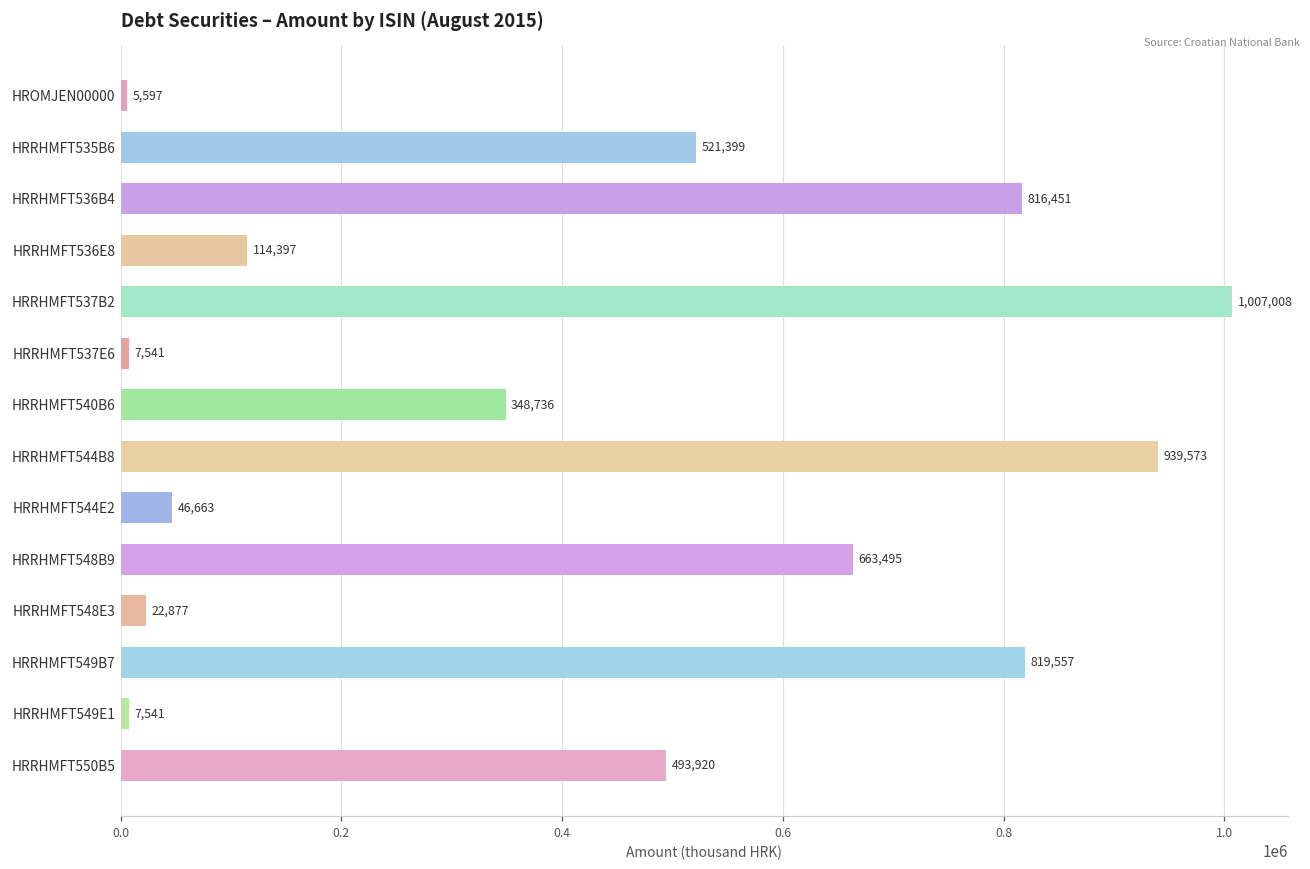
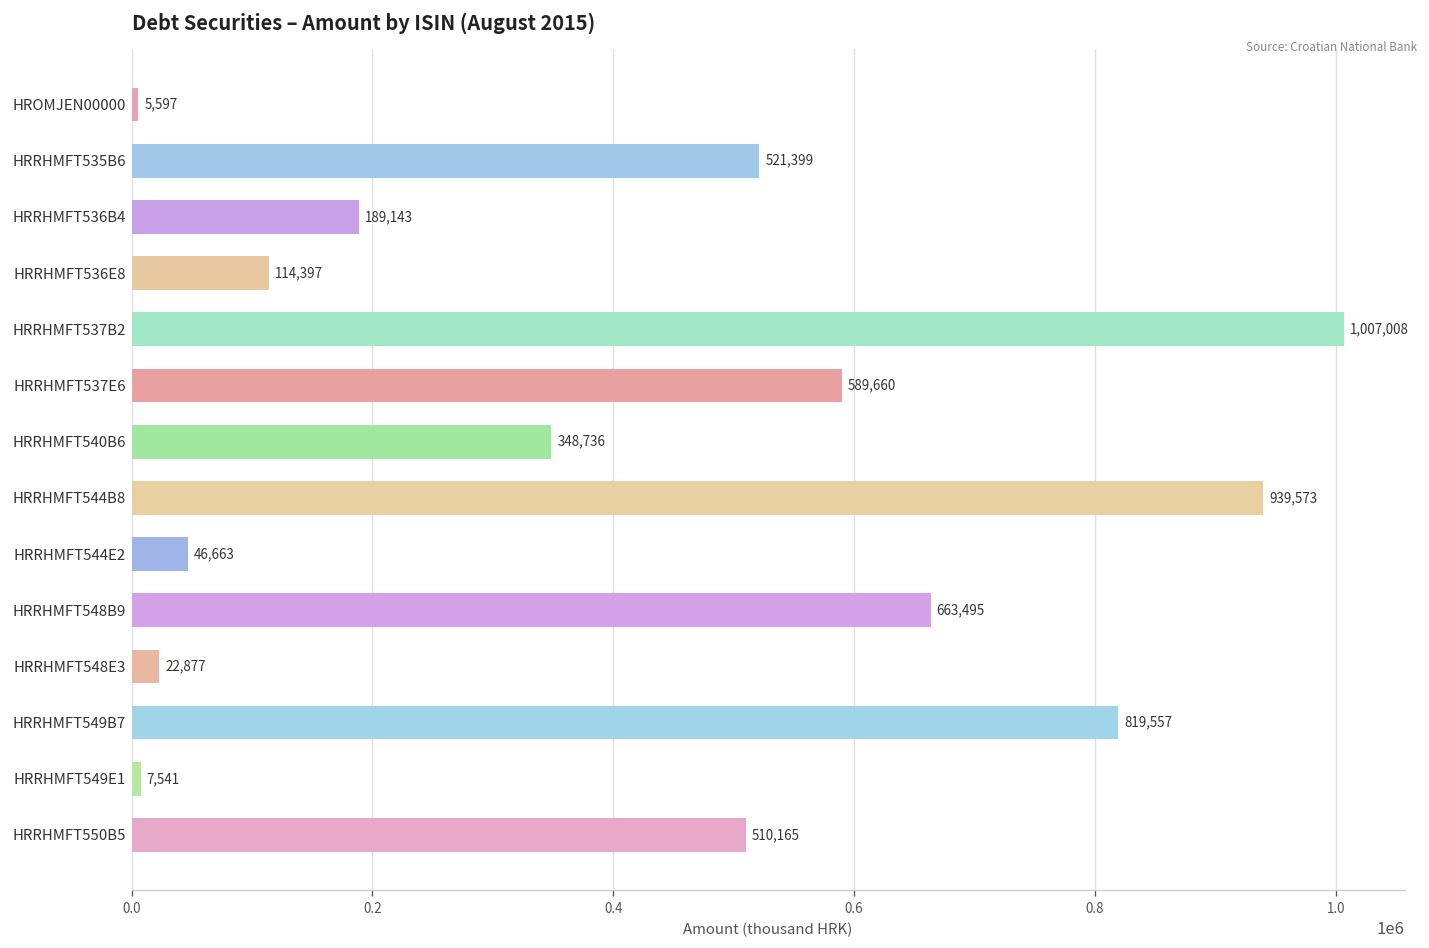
HRRHMFT536B4: 816,451 -> 189,143
HRRHMFT537E6: 7,541 -> 589,660
HRRHMFT550B5: 493,920 -> 510,165
